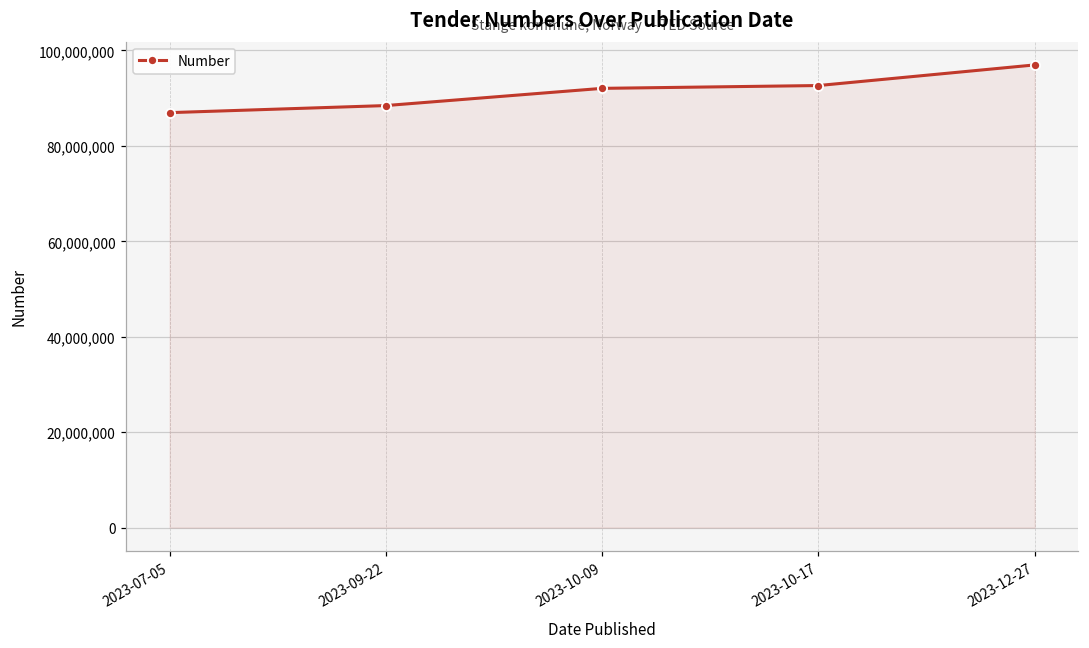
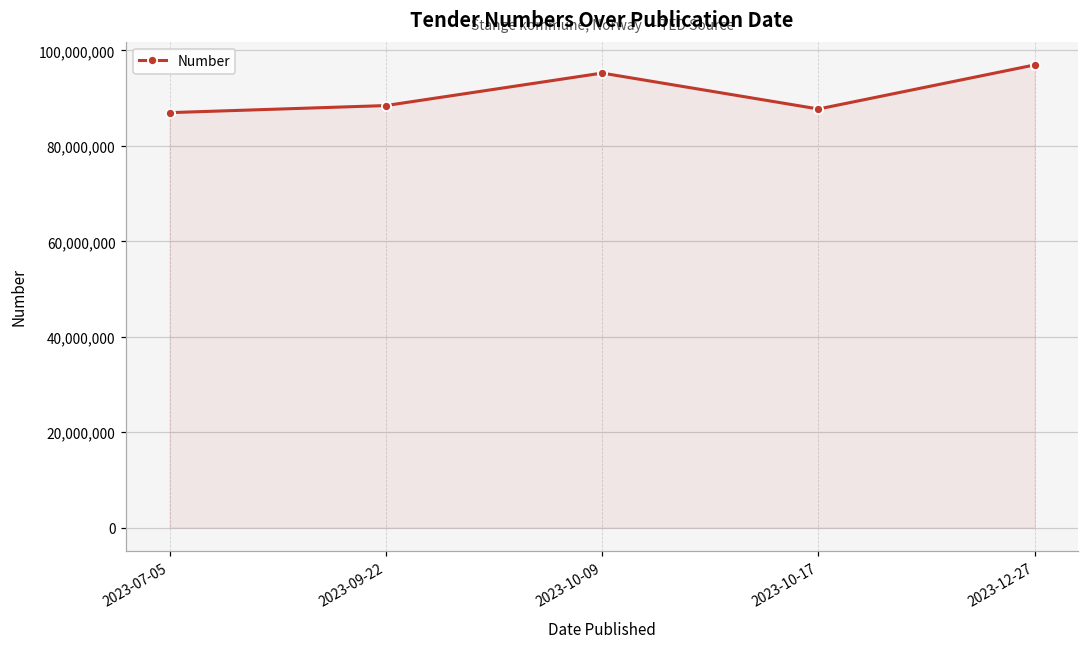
2023-10-09: 92,000,000 -> 95,000,000
2023-10-17: 93,000,000 -> 88,000,000
